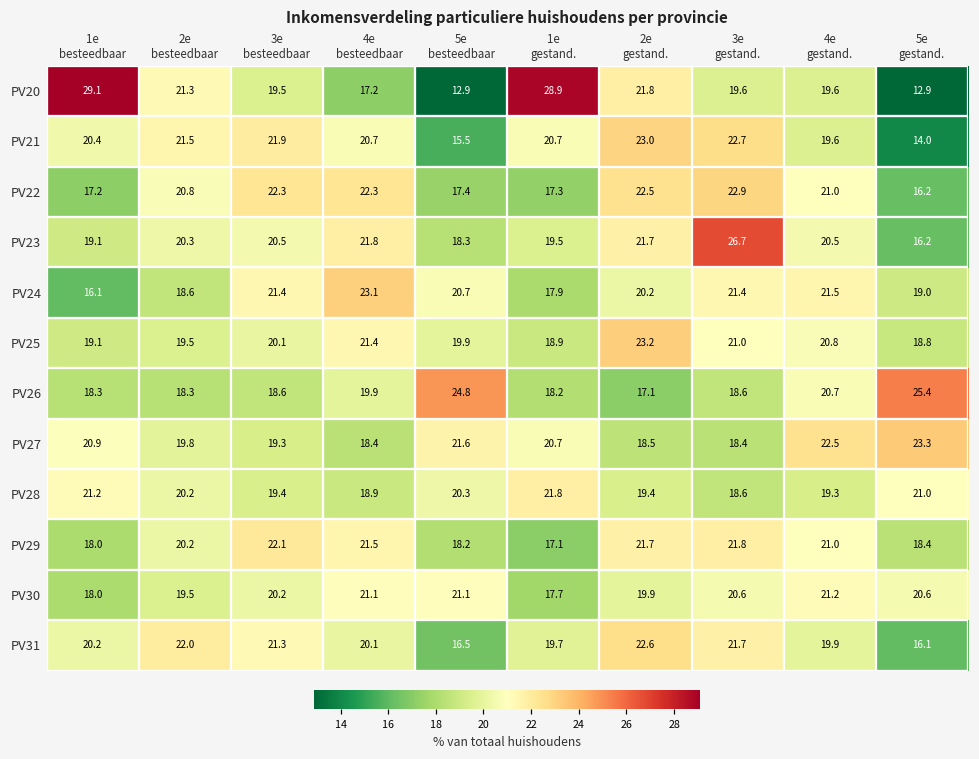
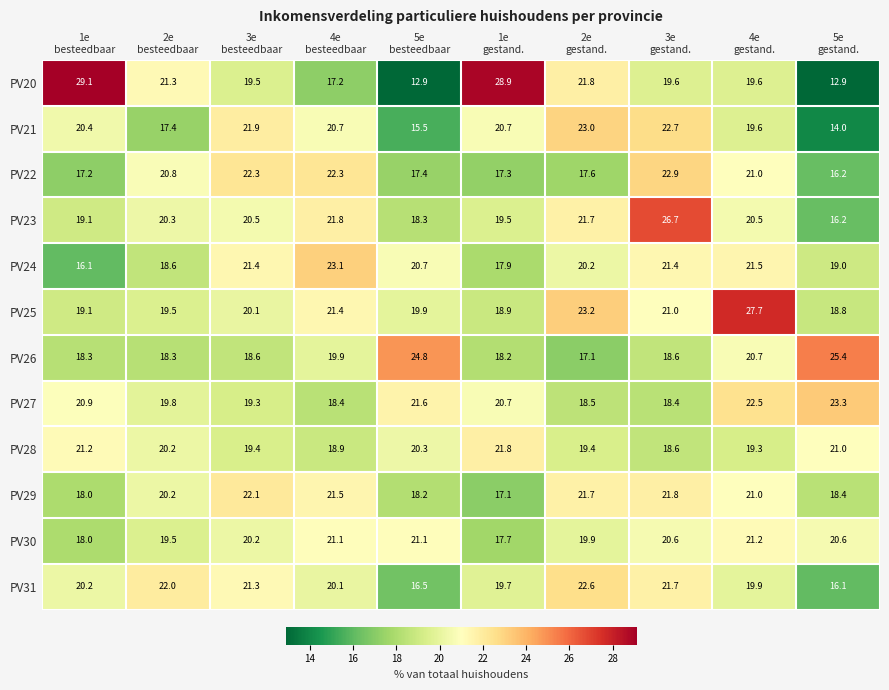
PV21, 2e besteedbaar: 21.5 -> 17.4
PV22, 2e gestand.: 22.5 -> 17.6
PV25, 4e gestand.: 20.8 -> 27.7
